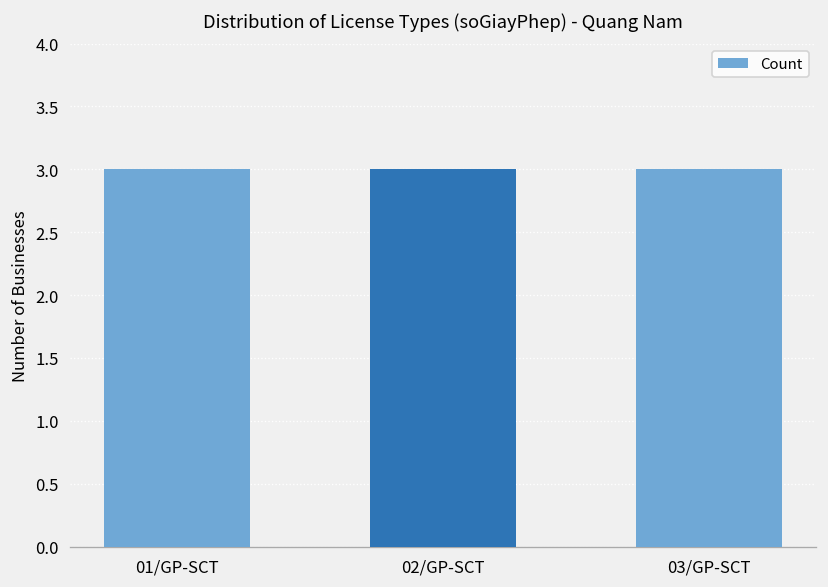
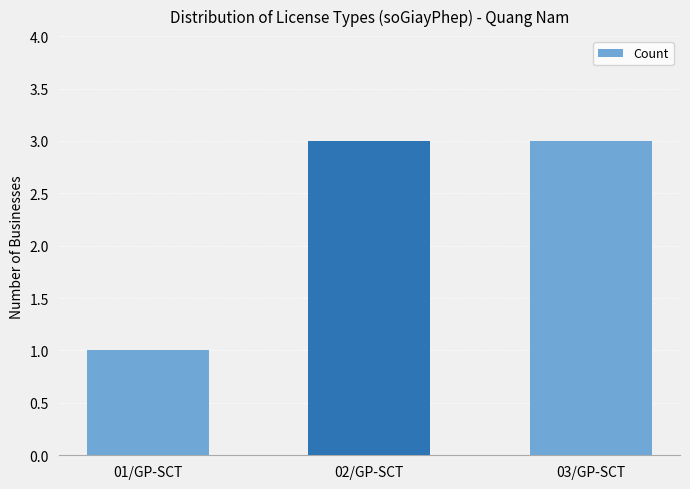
01/GP-SCT: 3 -> 1
